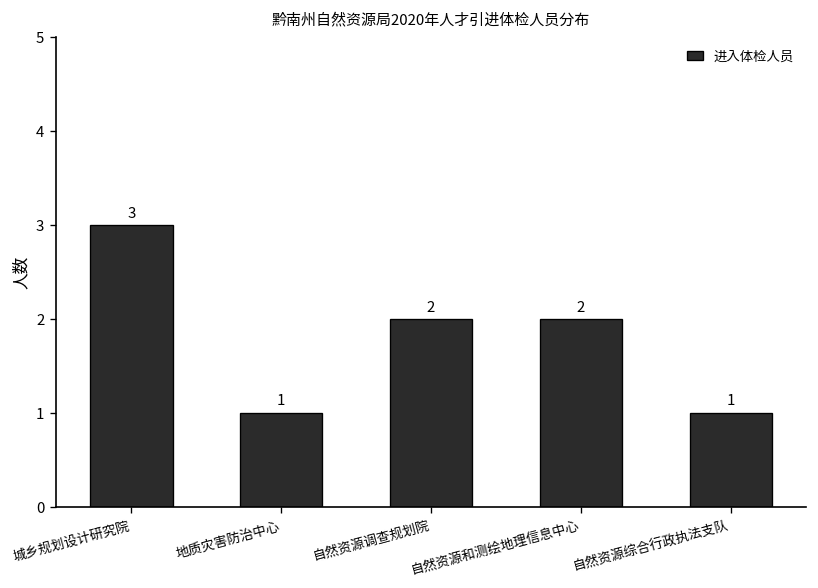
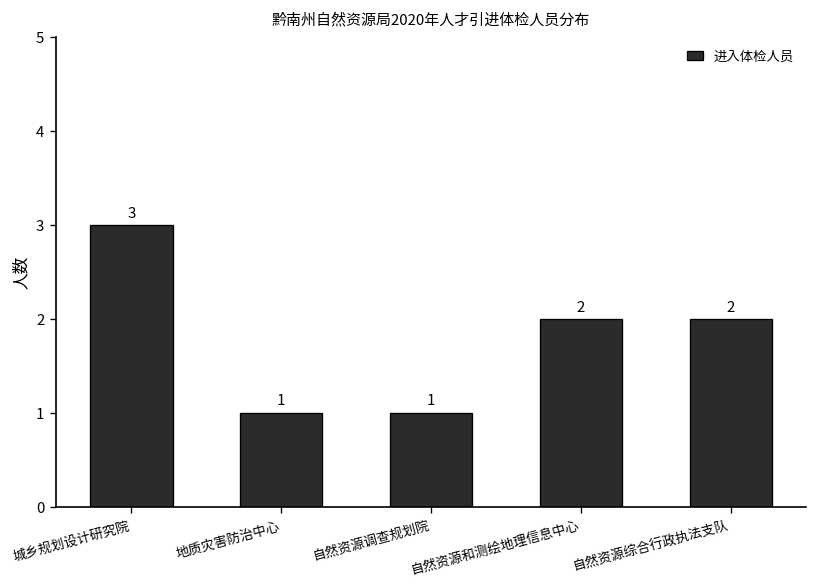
自然资源调查规划院: 2 -> 1
自然资源综合行政执法支队: 1 -> 2
